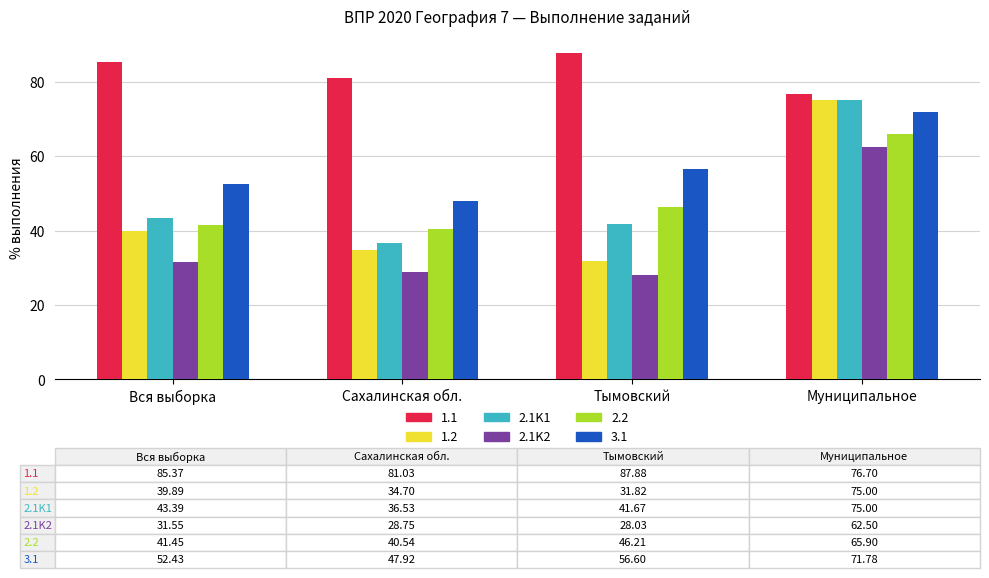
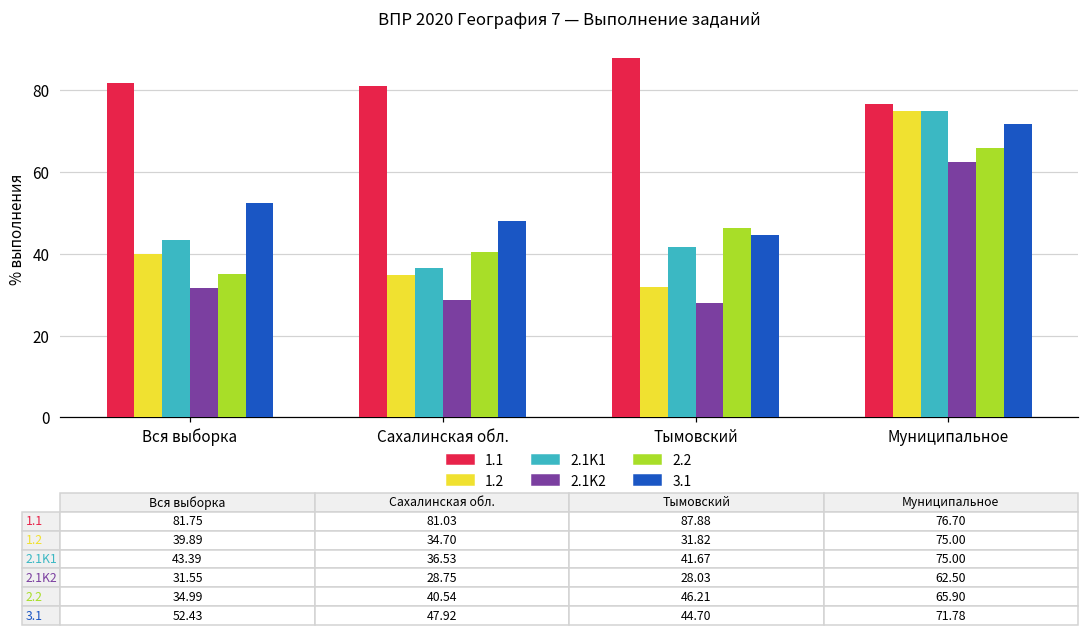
1.1, Вся выборка: 85.37 -> 81.75
2.2, Вся выборка: 41.45 -> 34.99
3.1, Тымовский: 56.60 -> 44.70
